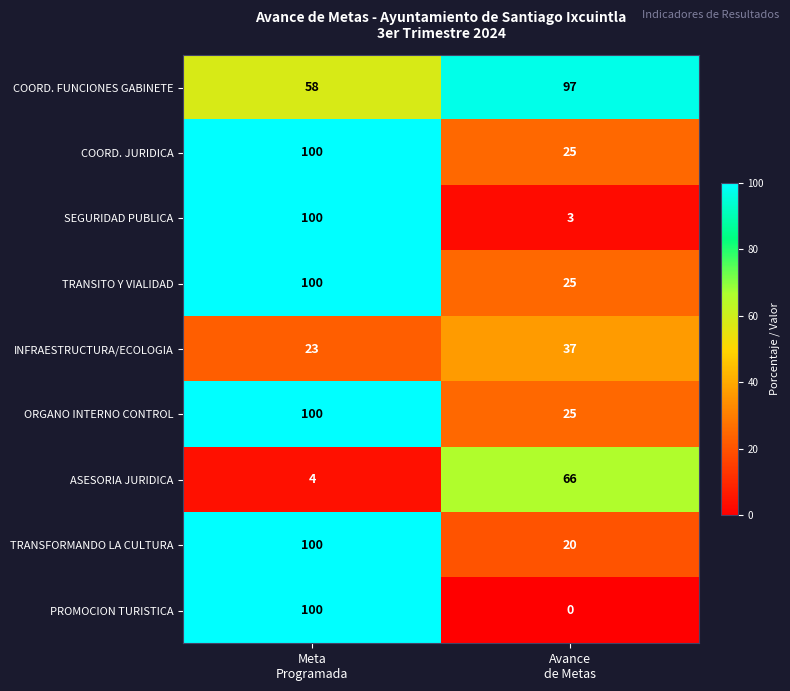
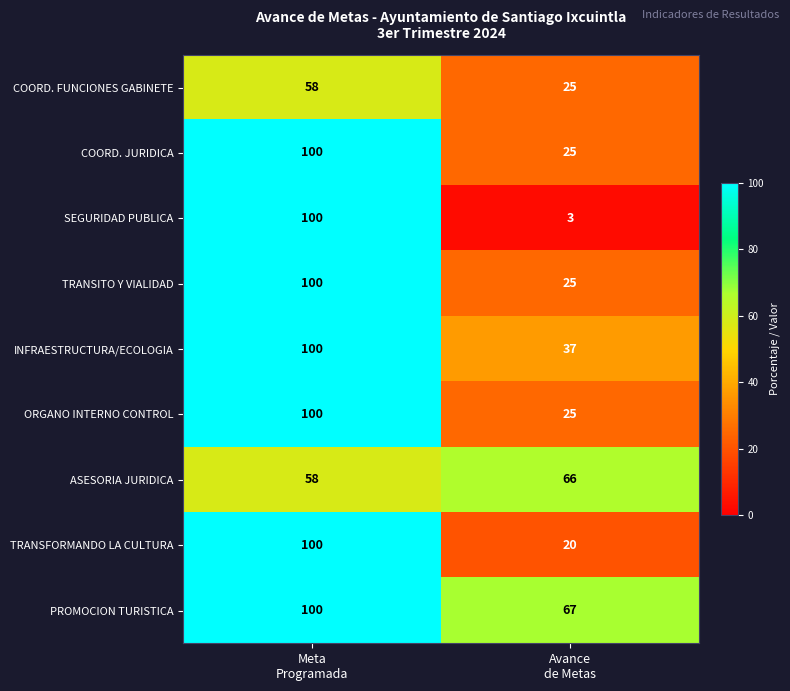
COORD. FUNCIONES GABINETE, Avance de Metas: 97 -> 25
INFRAESTRUCTURA/ECOLOGIA, Meta Programada: 23 -> 100
ASESORIA JURIDICA, Meta Programada: 4 -> 58
PROMOCION TURISTICA, Avance de Metas: 0 -> 67
